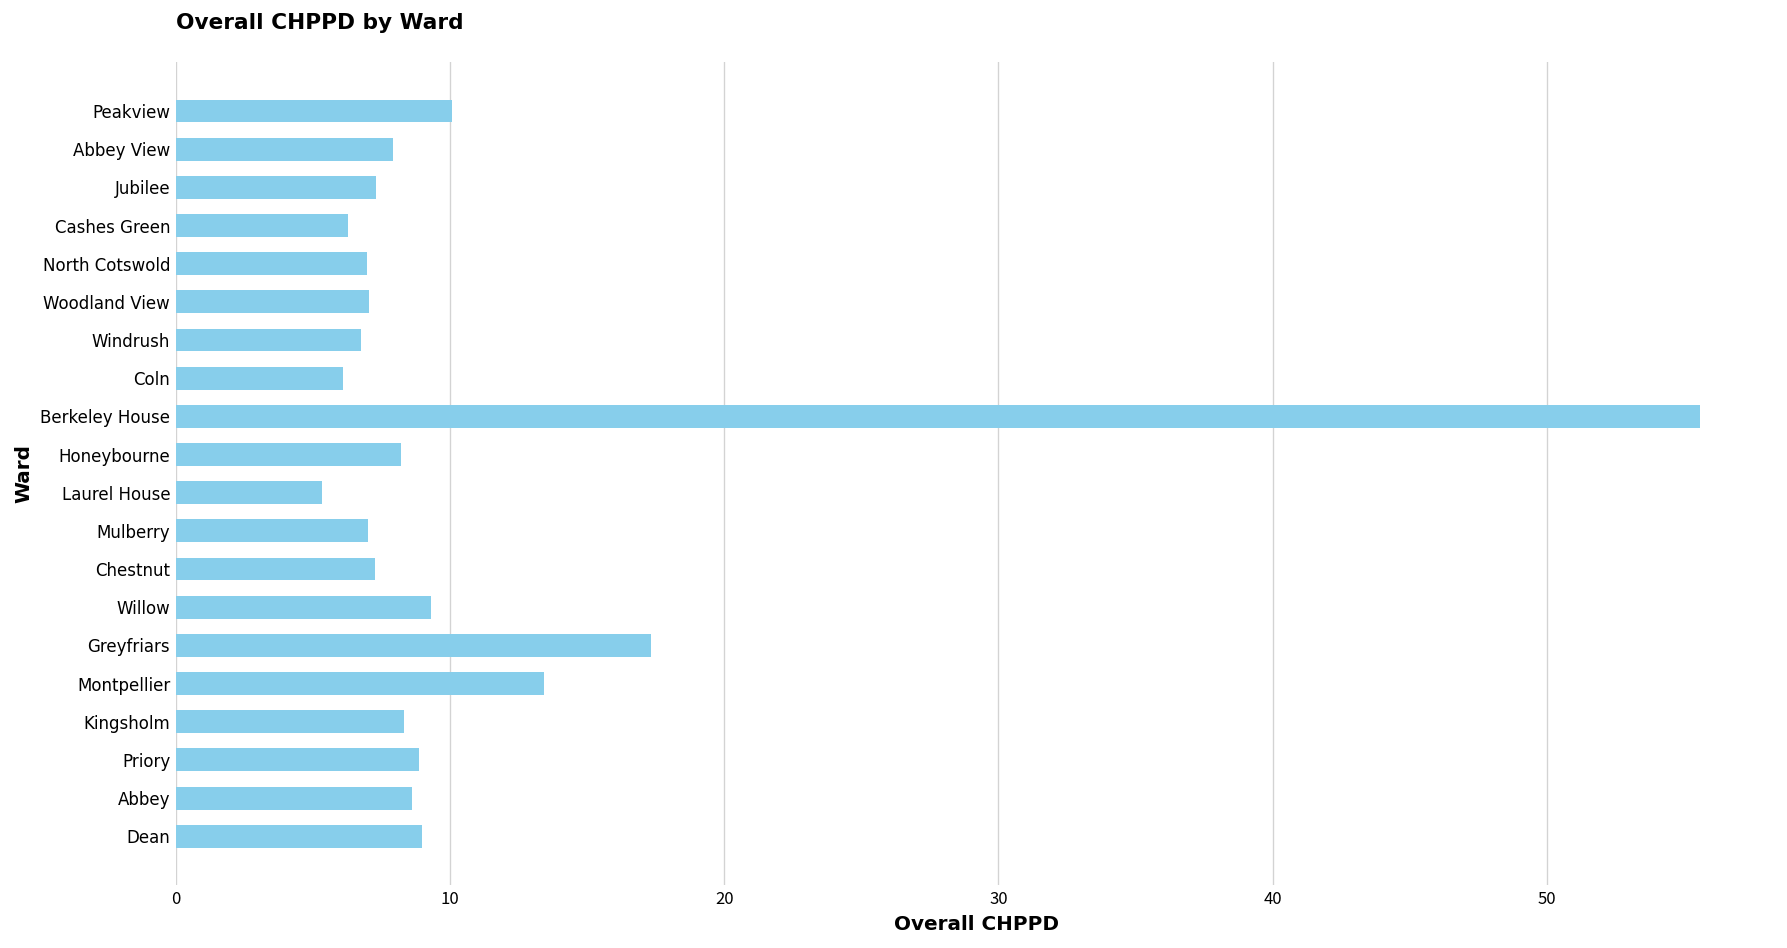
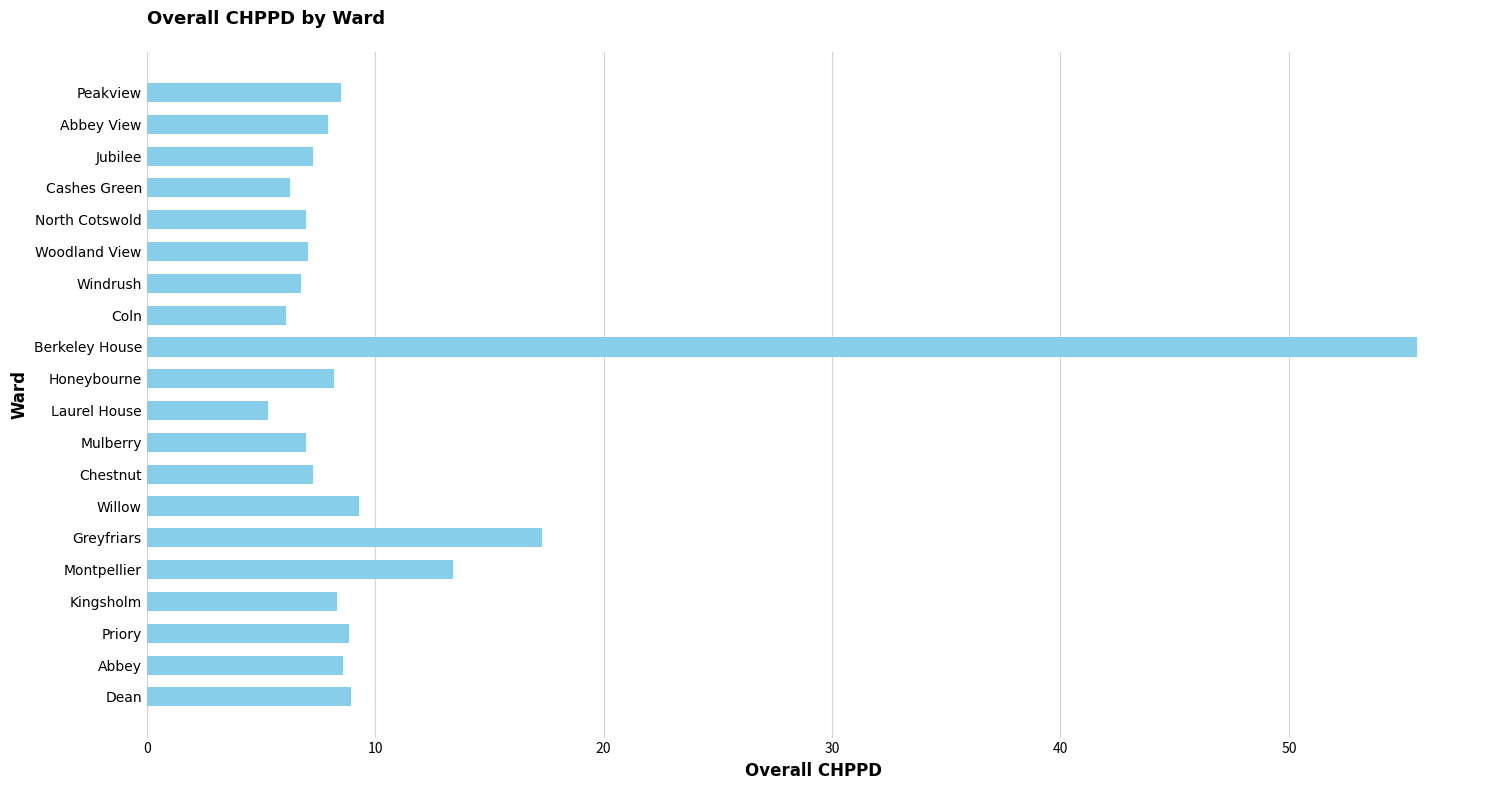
Peakview: 10.1 -> 8.5
